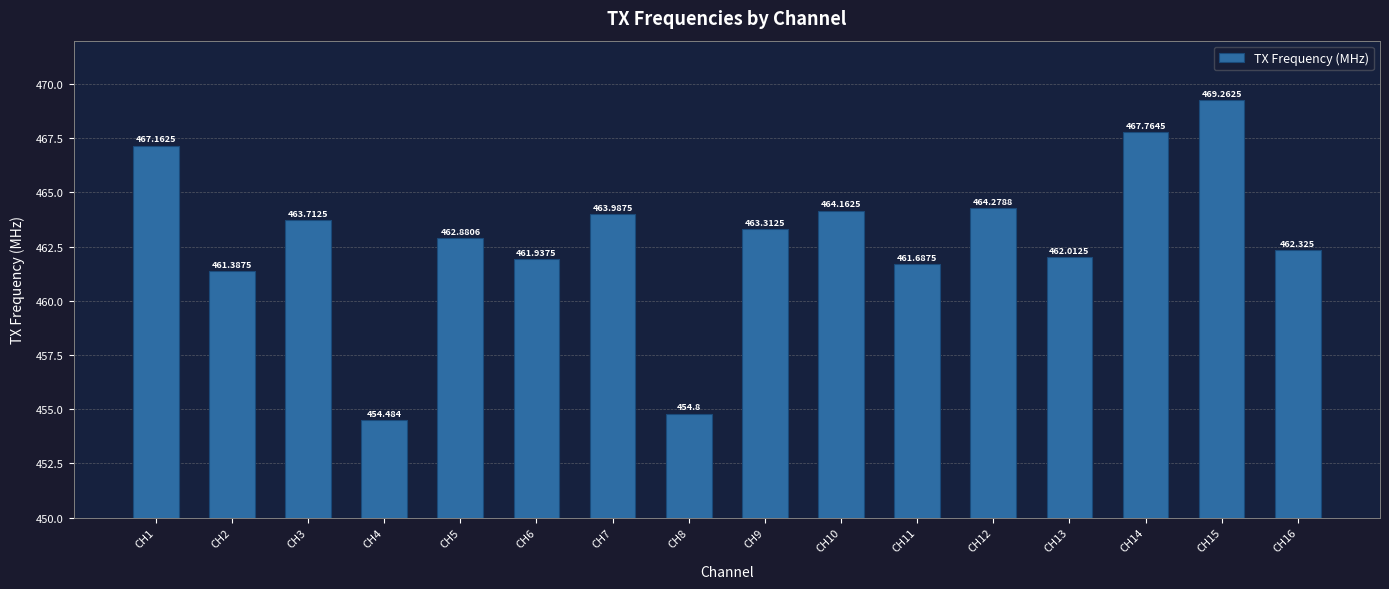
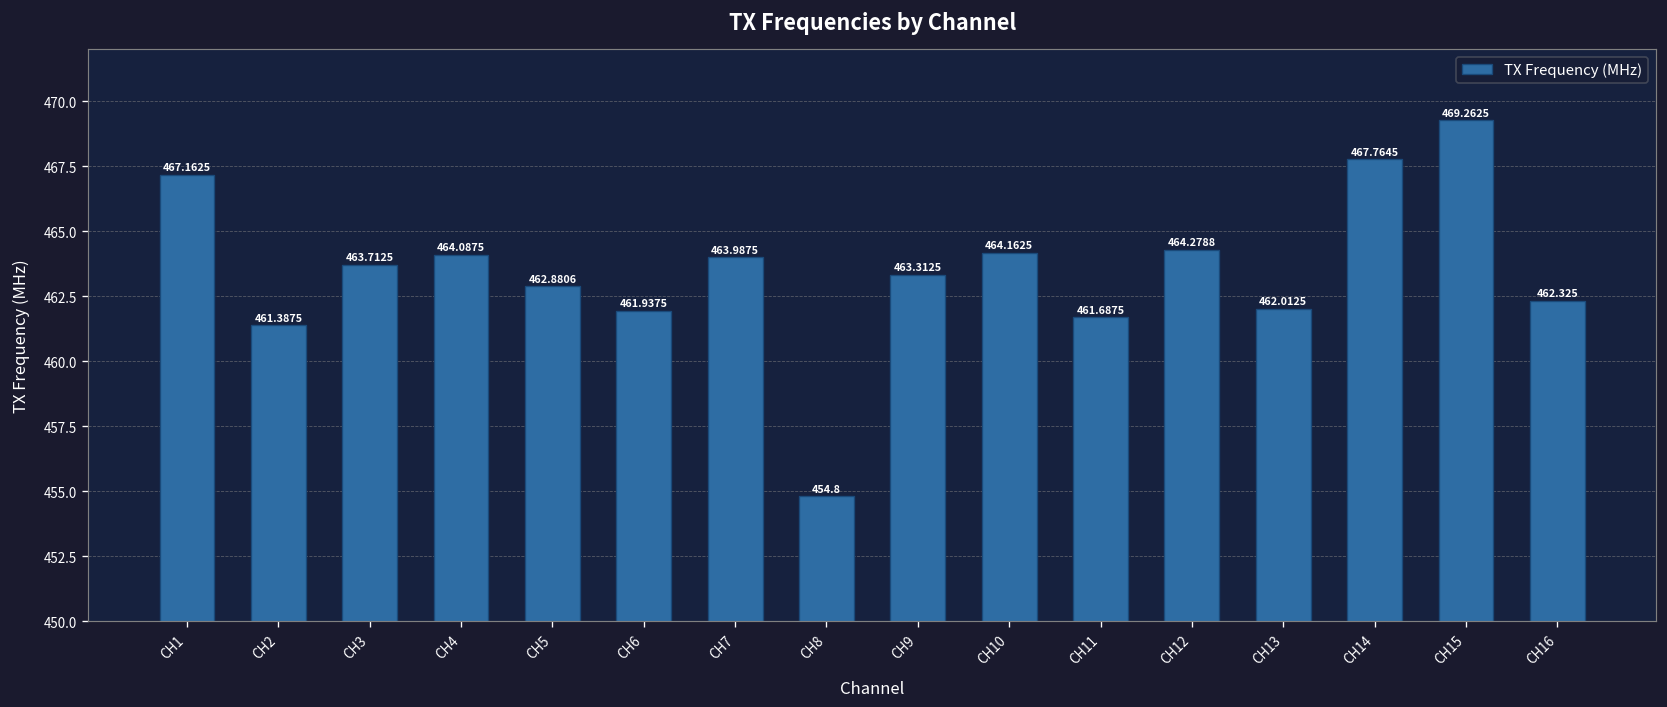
CH4: 454.484 -> 464.0875
